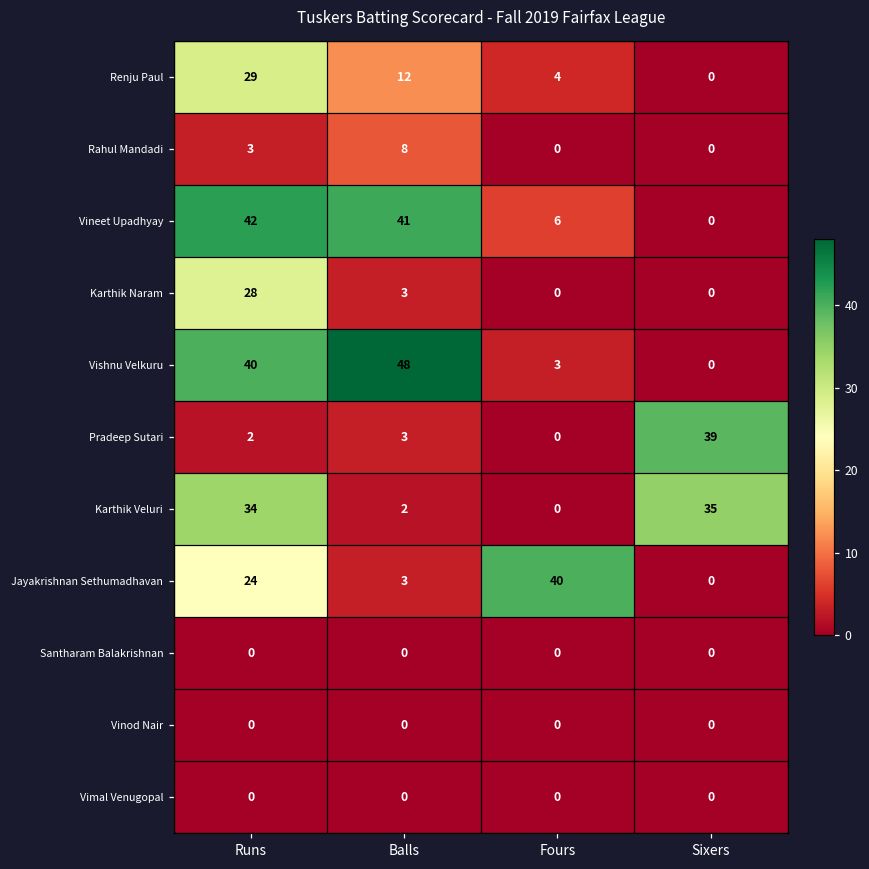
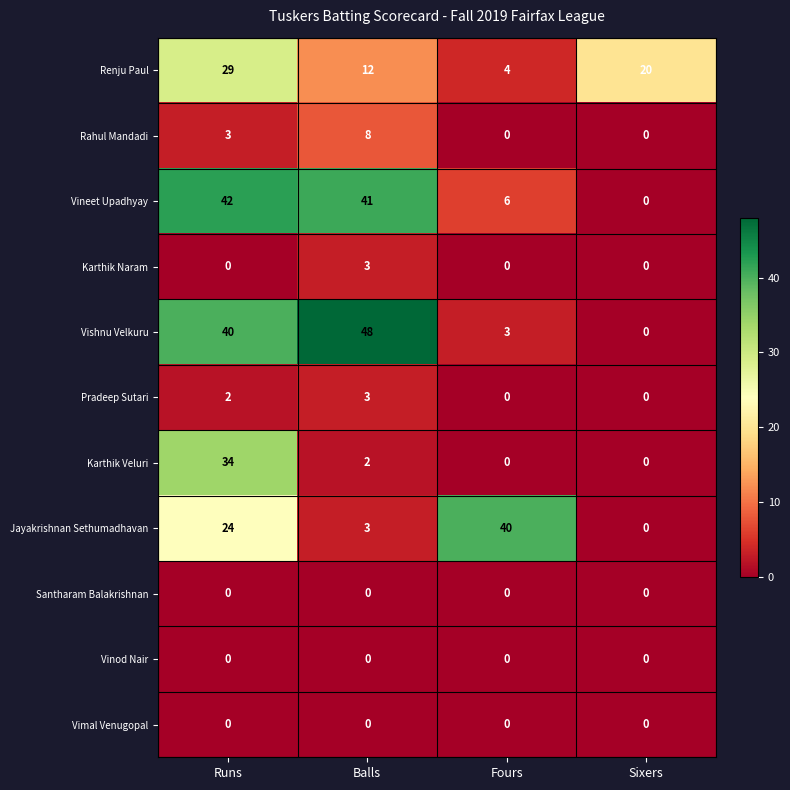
Renju Paul, Sixers: 0 -> 20
Karthik Naram, Runs: 28 -> 0
Pradeep Sutari, Sixers: 39 -> 0
Karthik Veluri, Sixers: 35 -> 0
